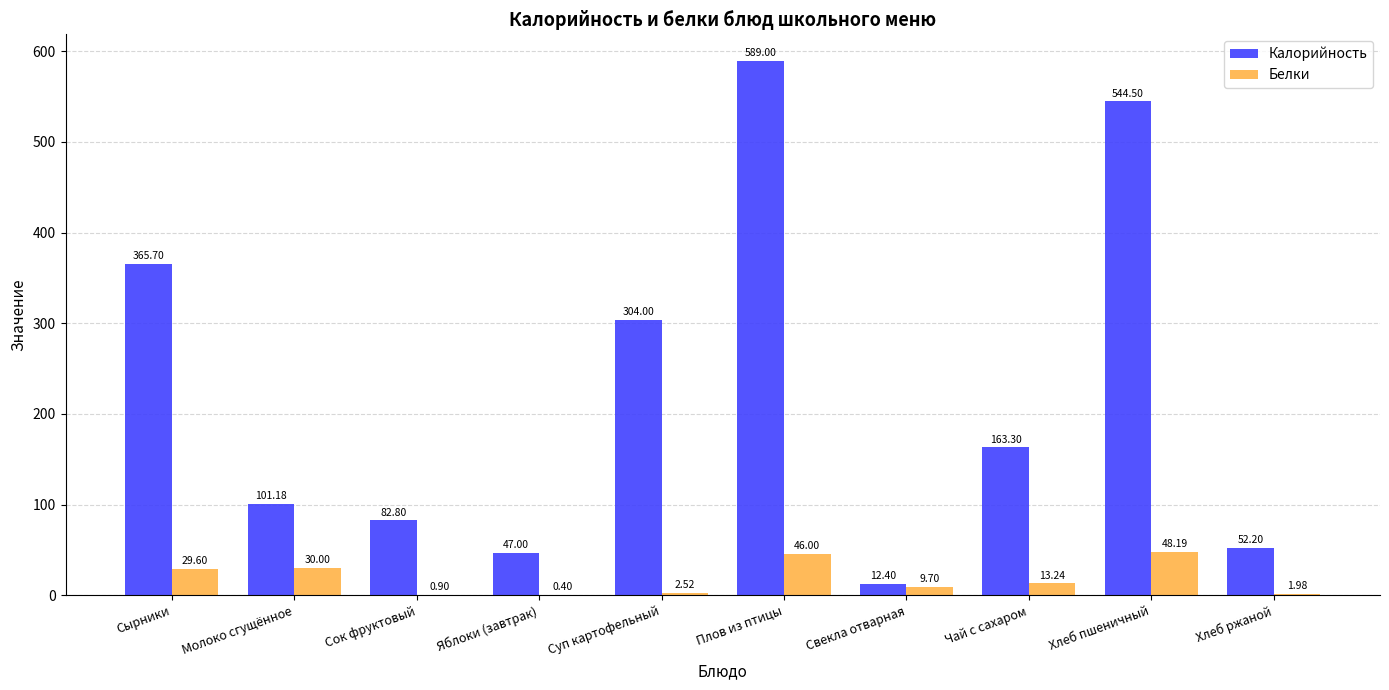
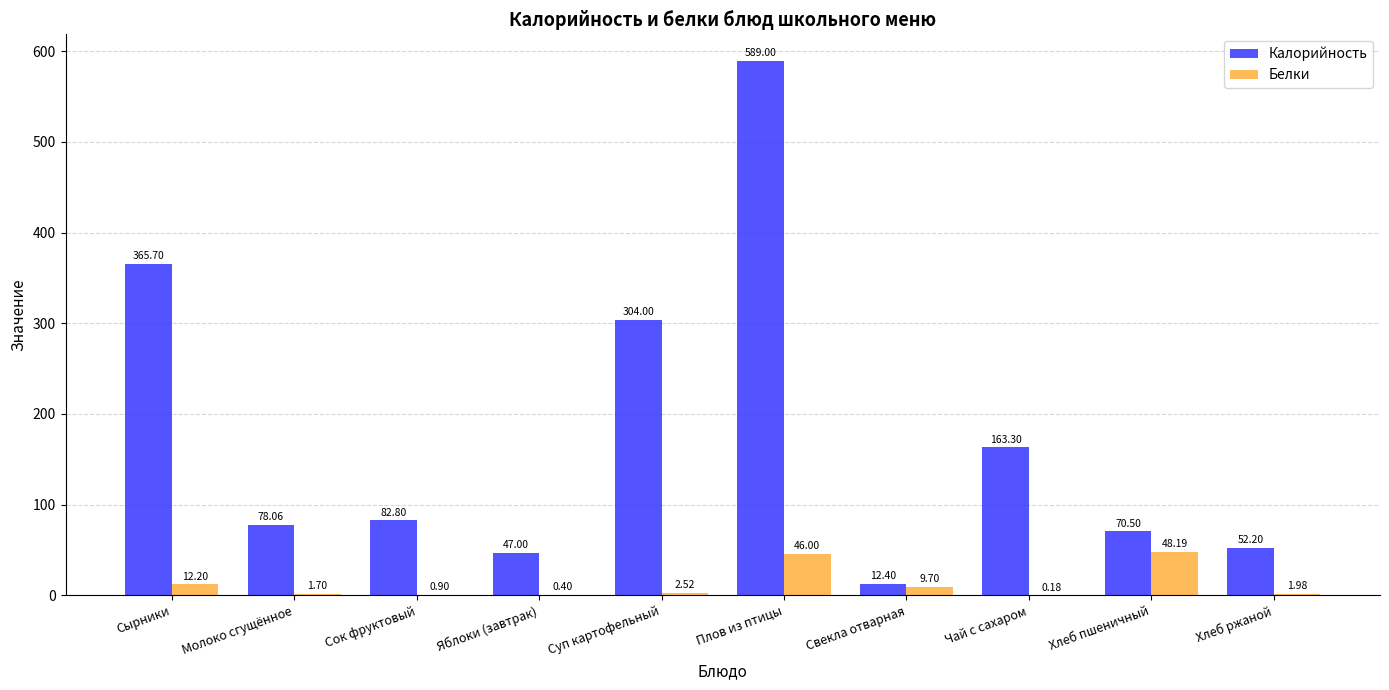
Белки, Сырники: 29.60 -> 12.20
Калорийность, Молоко сгущённое: 101.18 -> 78.06
Белки, Молоко сгущённое: 30.00 -> 1.70
Белки, Чай с сахаром: 13.24 -> 0.18
Калорийность, Хлеб пшеничный: 544.50 -> 70.50
